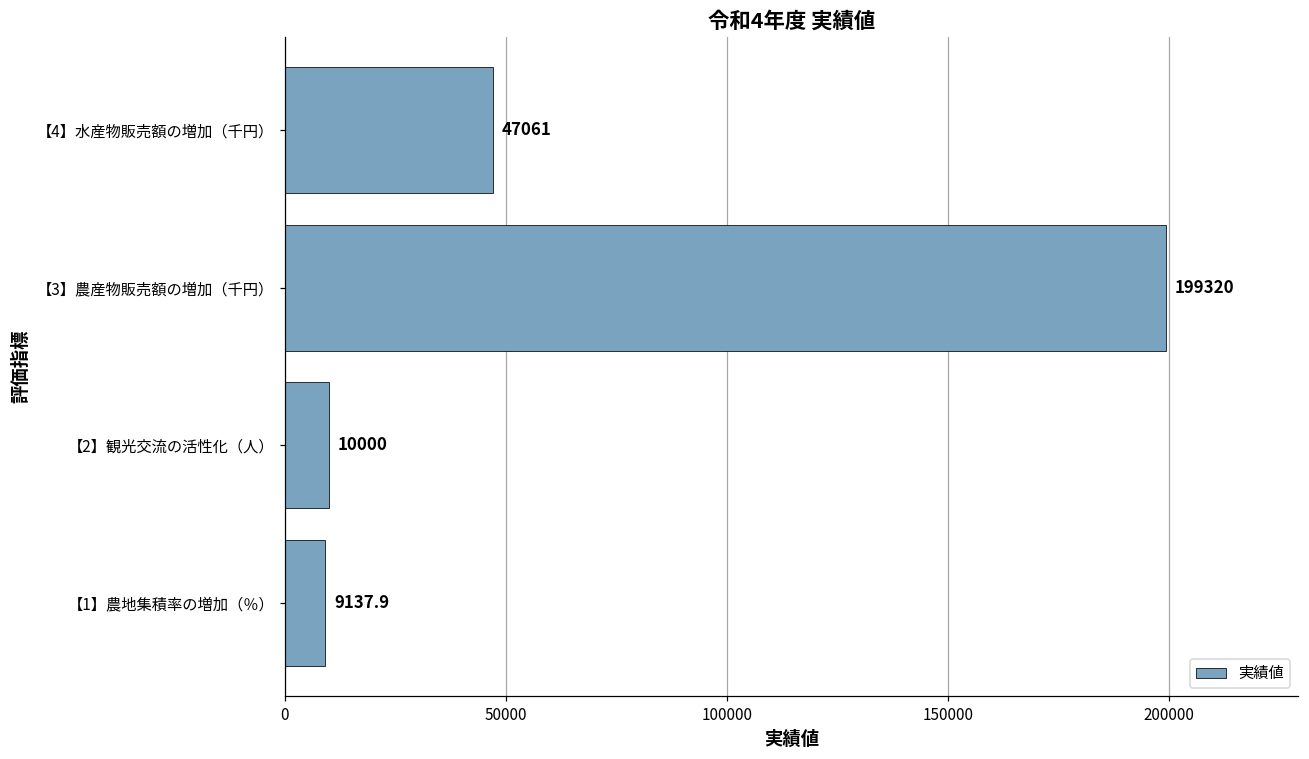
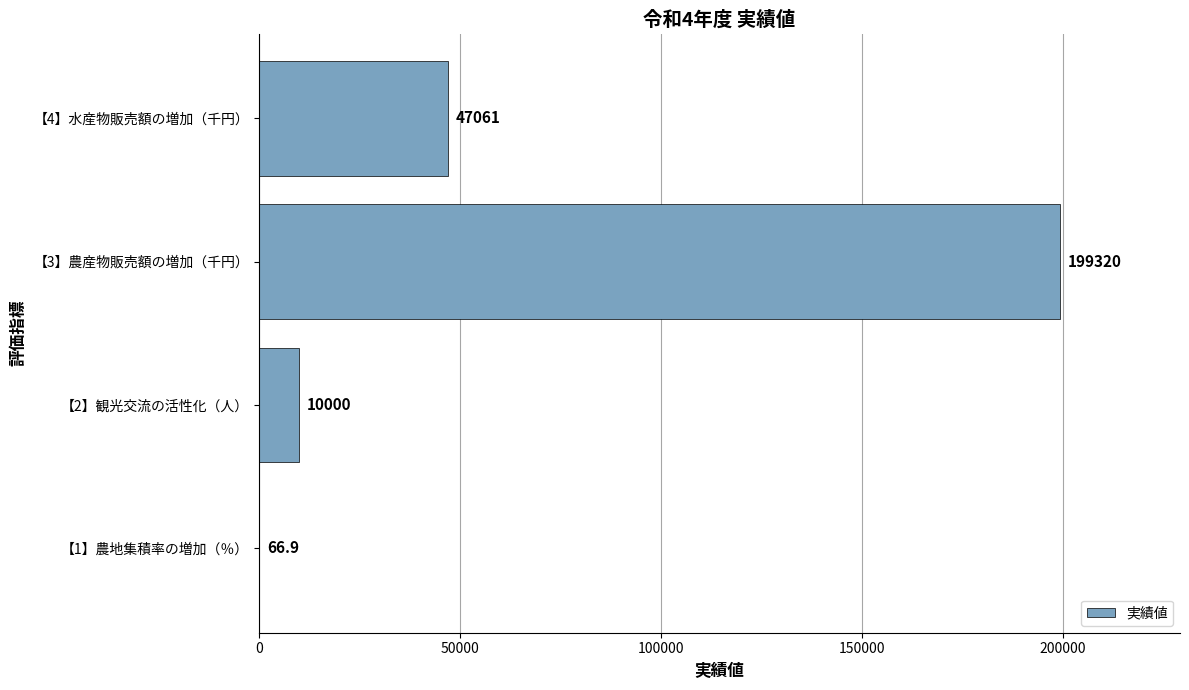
【1】農地集積率の増加（％）: 9137.9 -> 66.9
